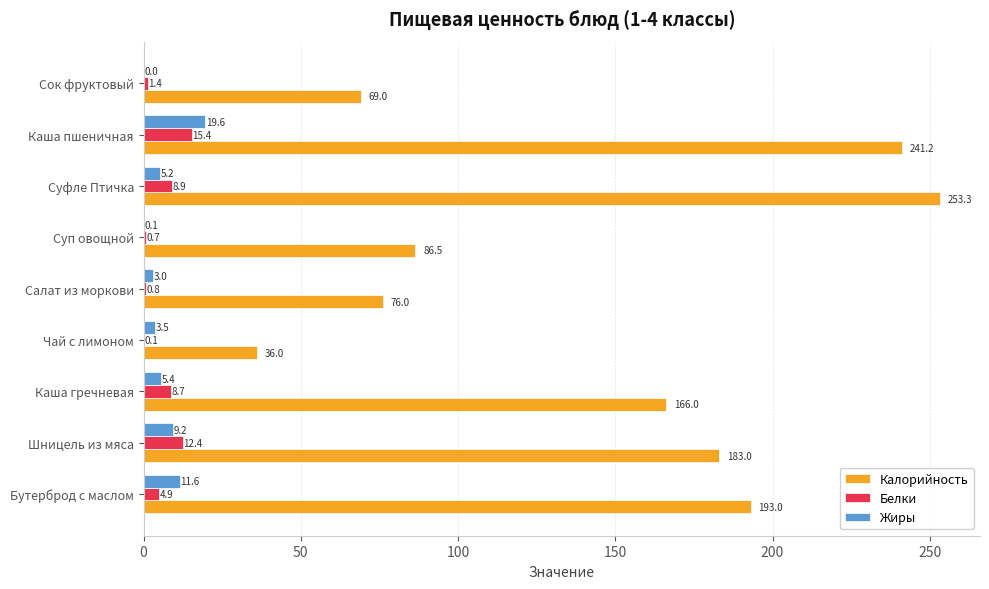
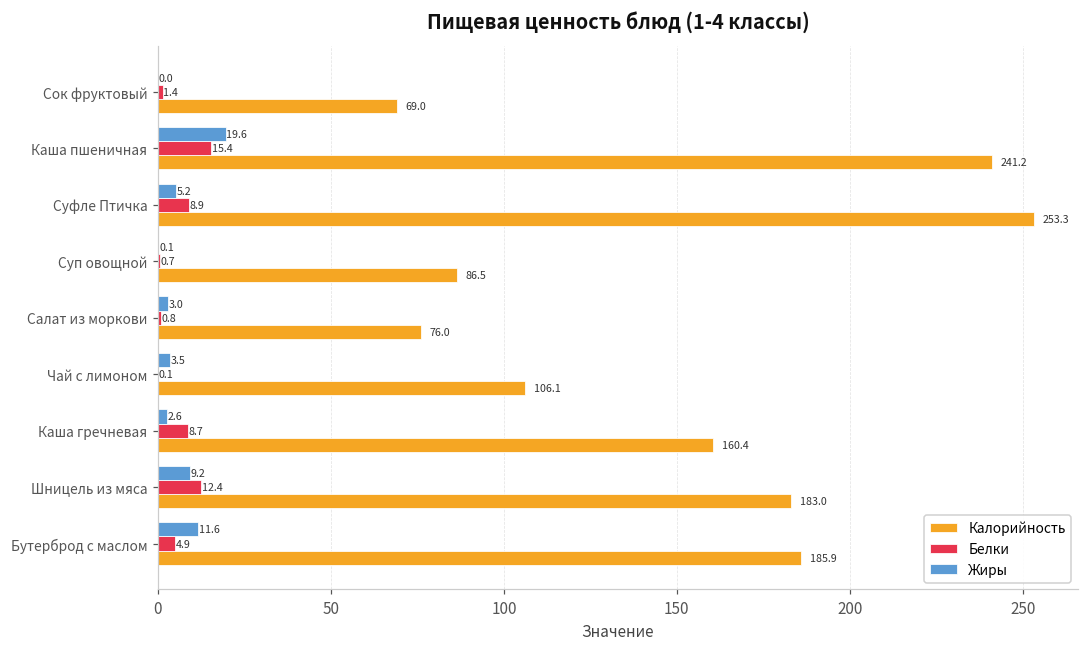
Калорийность, Чай с лимоном: 36.0 -> 106.1
Жиры, Каша гречневая: 5.4 -> 2.6
Калорийность, Каша гречневая: 166.0 -> 160.4
Калорийность, Бутерброд с маслом: 193.0 -> 185.9
